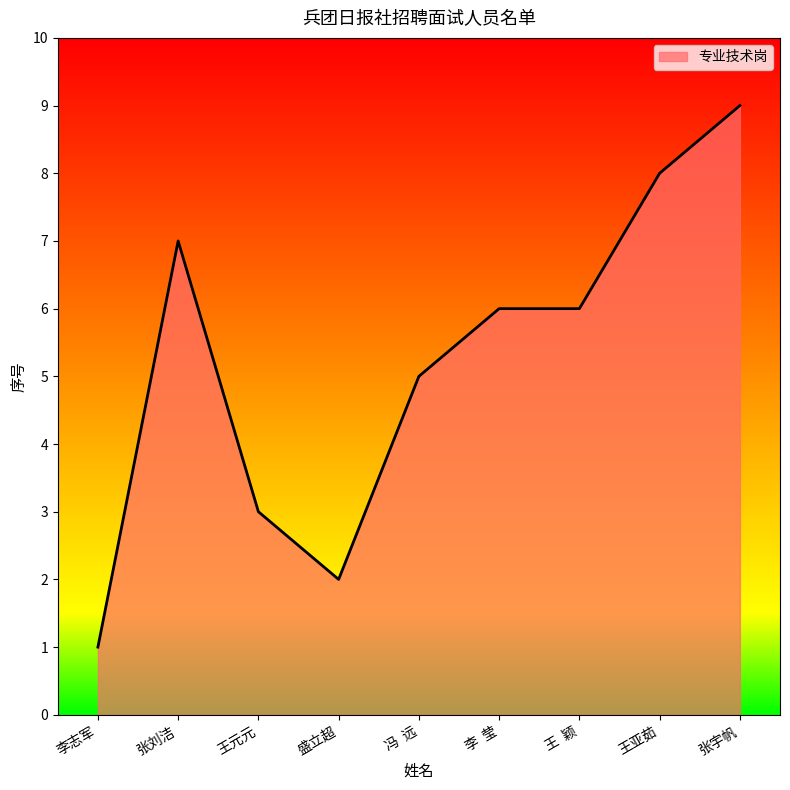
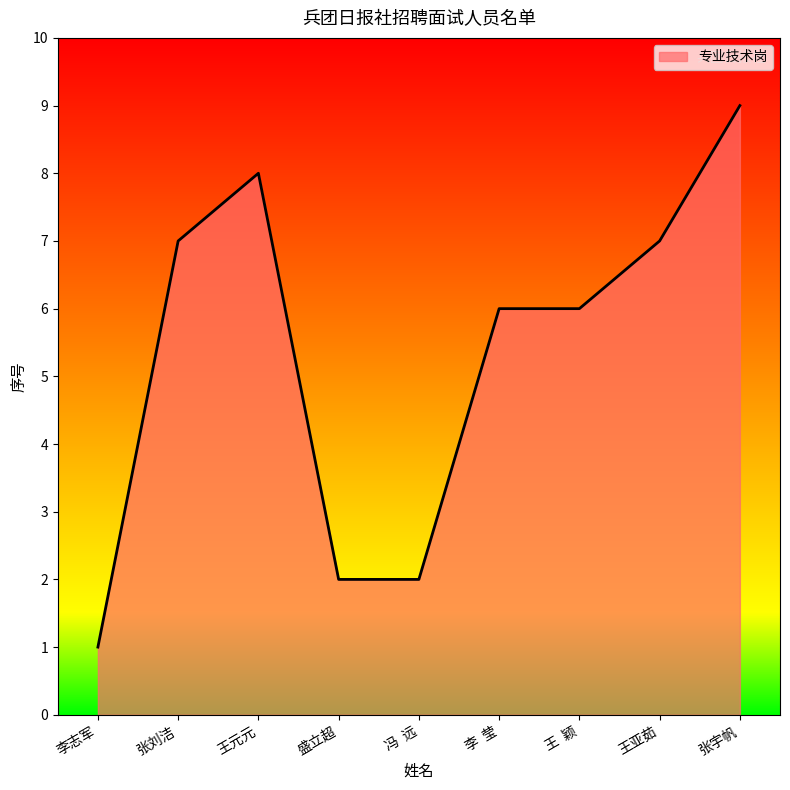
王元元: 3 -> 8
冯 远: 5 -> 2
王亚茹: 8 -> 7
